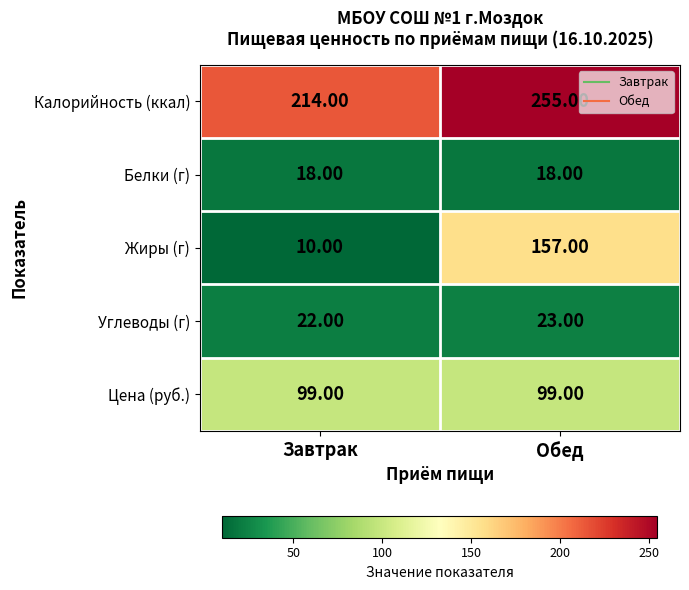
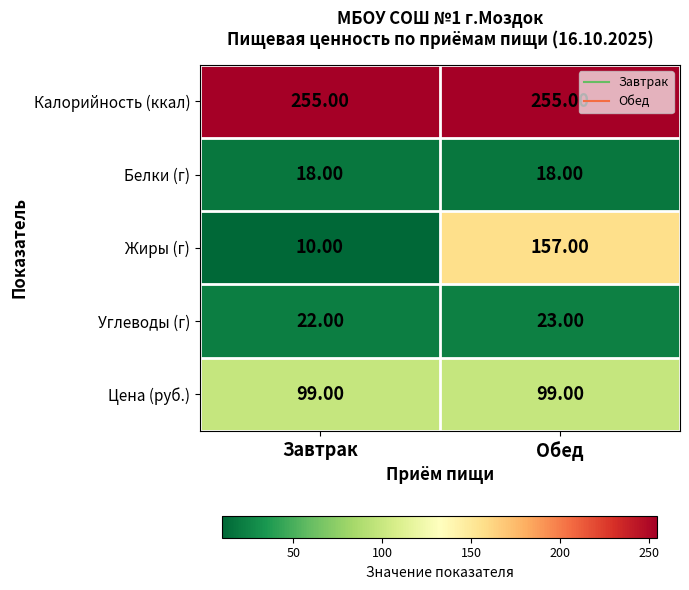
Калорийность (ккал), Завтрак: 214.00 -> 255.00
